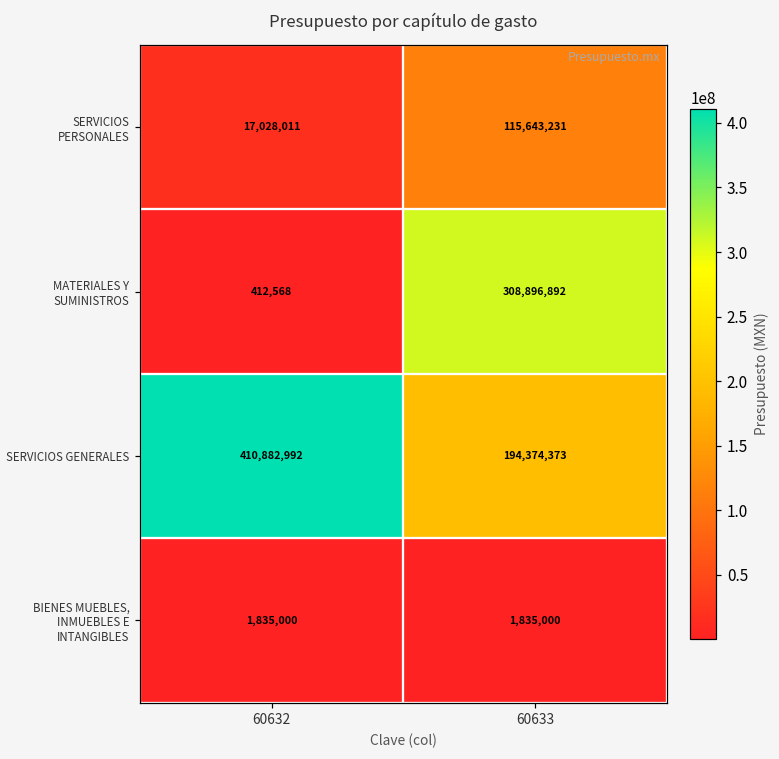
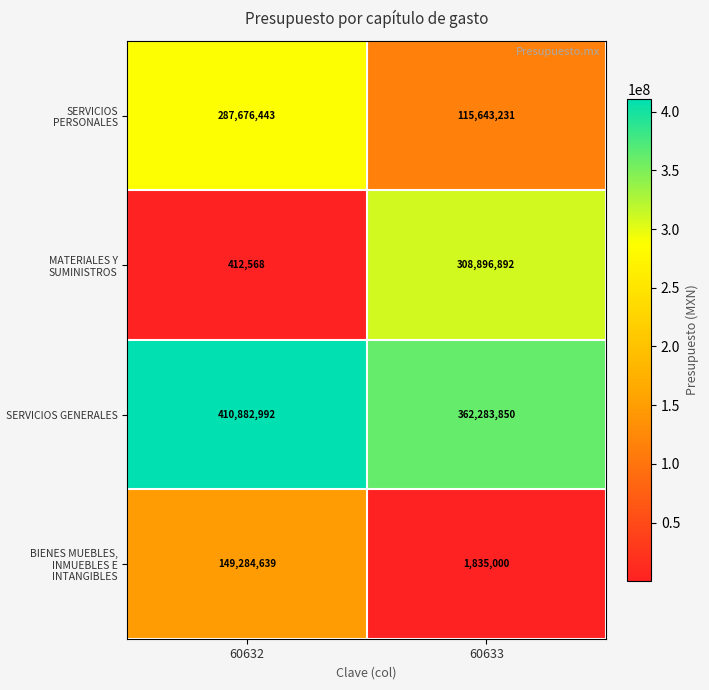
SERVICIOS PERSONALES, 60632: 17,028,011 -> 287,676,443
SERVICIOS GENERALES, 60633: 194,374,373 -> 362,283,850
BIENES MUEBLES, INMUEBLES E INTANGIBLES, 60632: 1,835,000 -> 149,284,639
